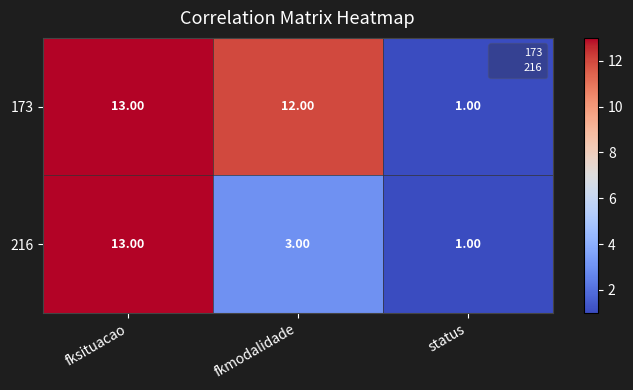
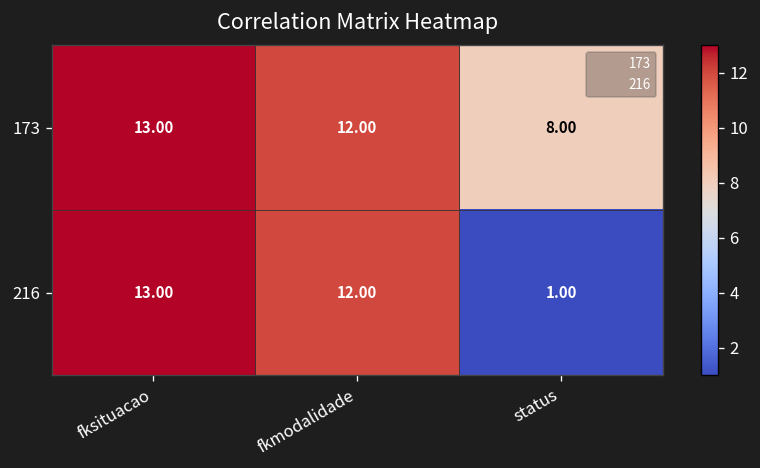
173, status: 1.00 -> 8.00
216, fkmodalidade: 3.00 -> 12.00
